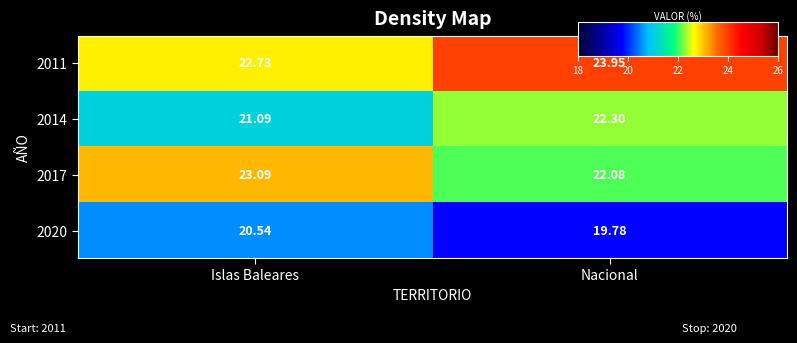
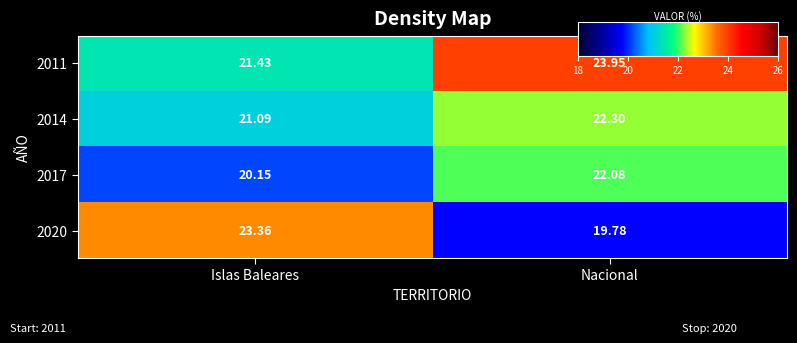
2011, Islas Baleares: 22.73 -> 21.43
2017, Islas Baleares: 23.09 -> 20.15
2020, Islas Baleares: 20.54 -> 23.36
